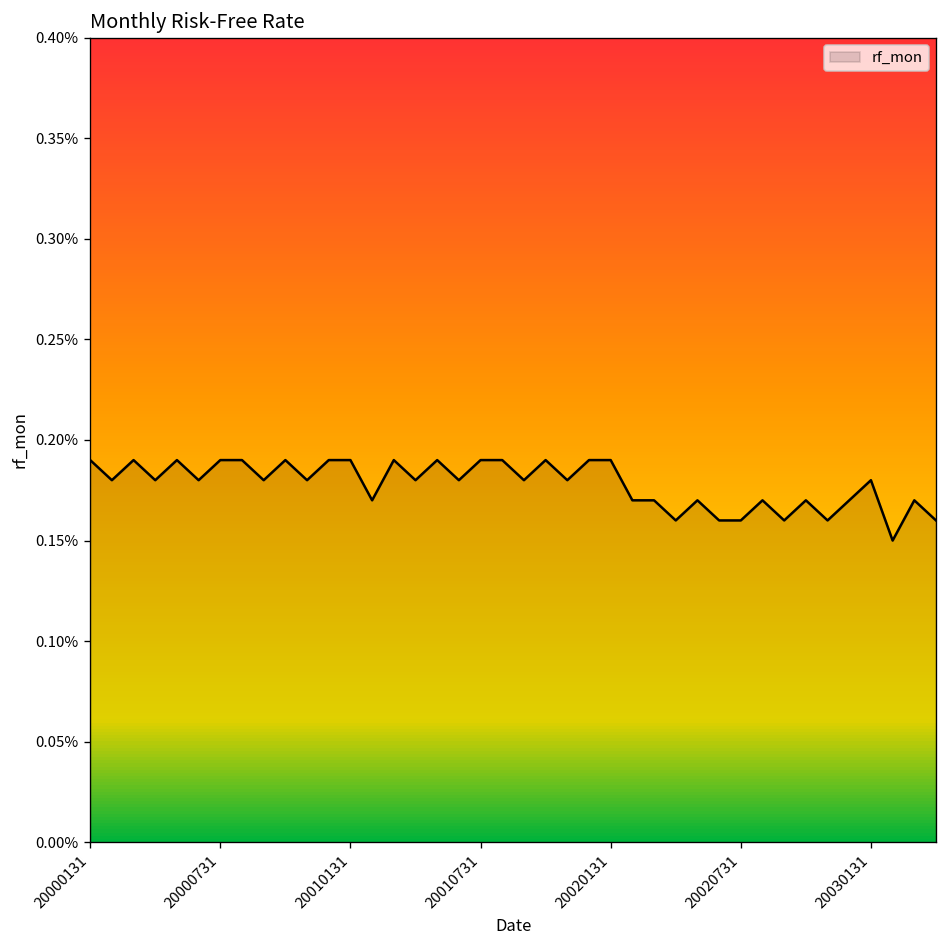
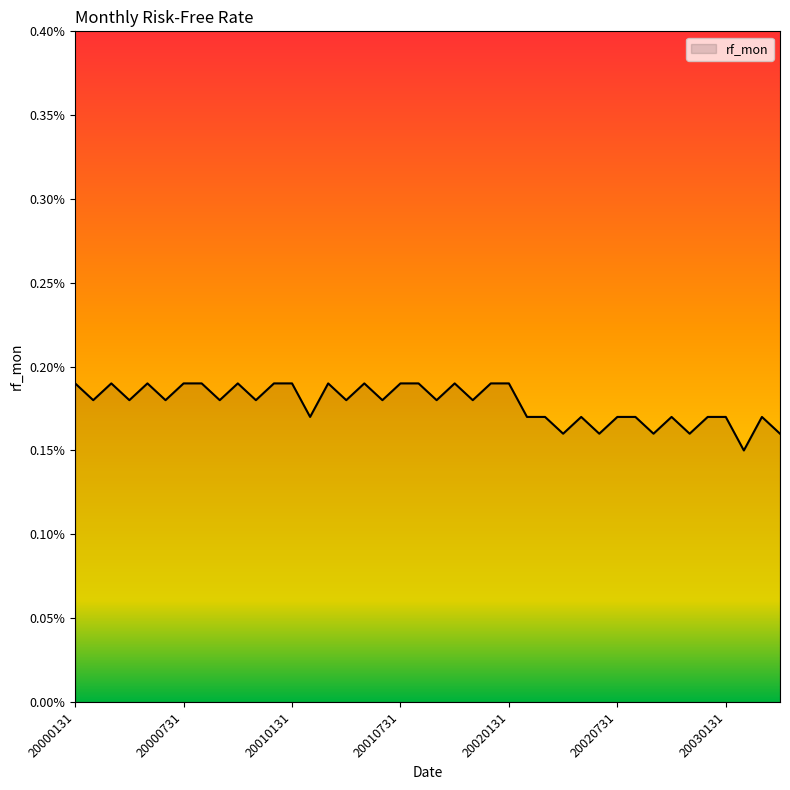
20020731: 0.160% -> 0.170%
20030131: 0.180% -> 0.170%
